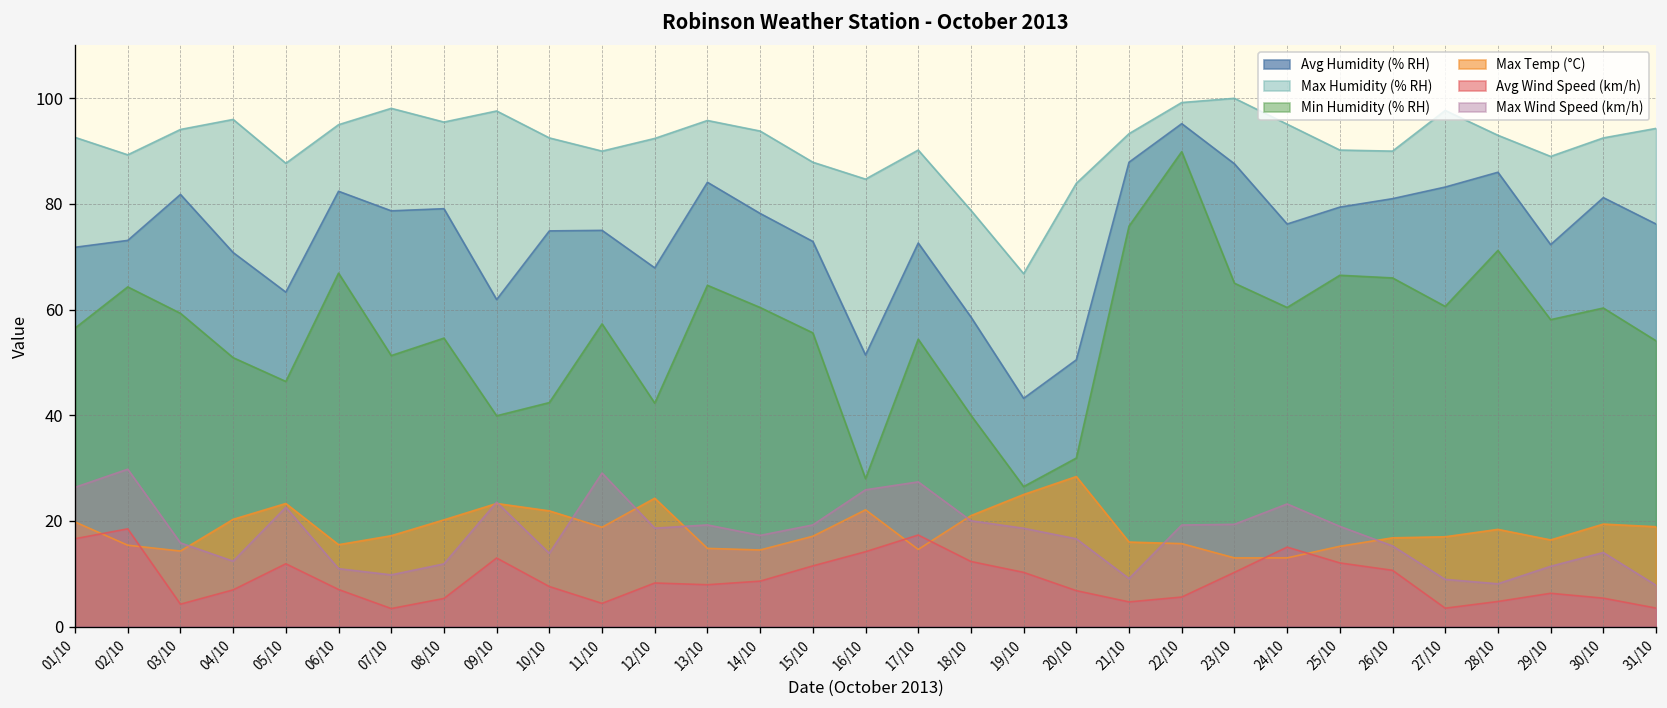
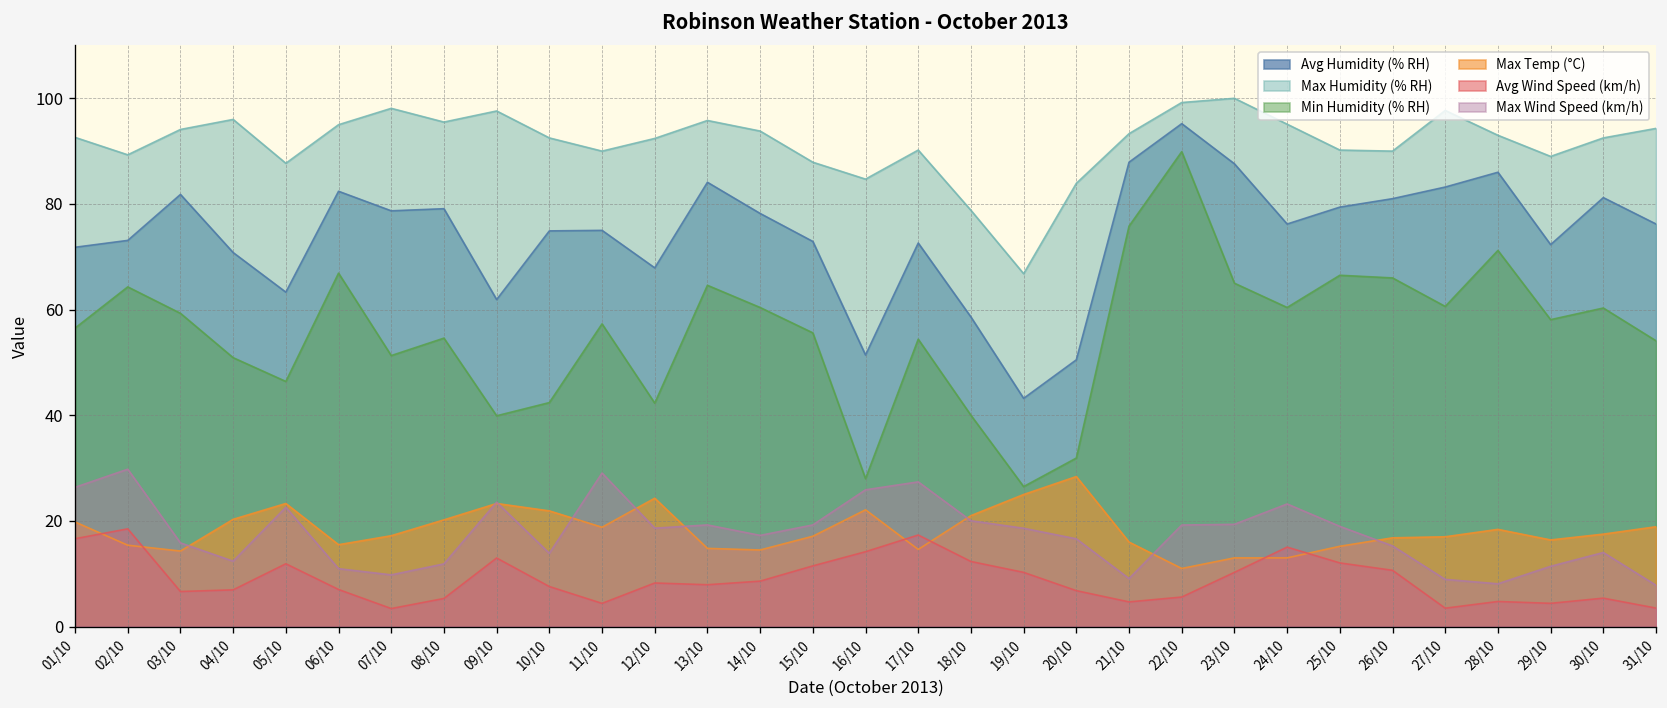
Avg Wind Speed (km/h), 03/10: 4 -> 7
Max Temp (°C), 22/10: 16 -> 11
Avg Wind Speed (km/h), 29/10: 6 -> 4
Max Temp (°C), 30/10: 19 -> 18
